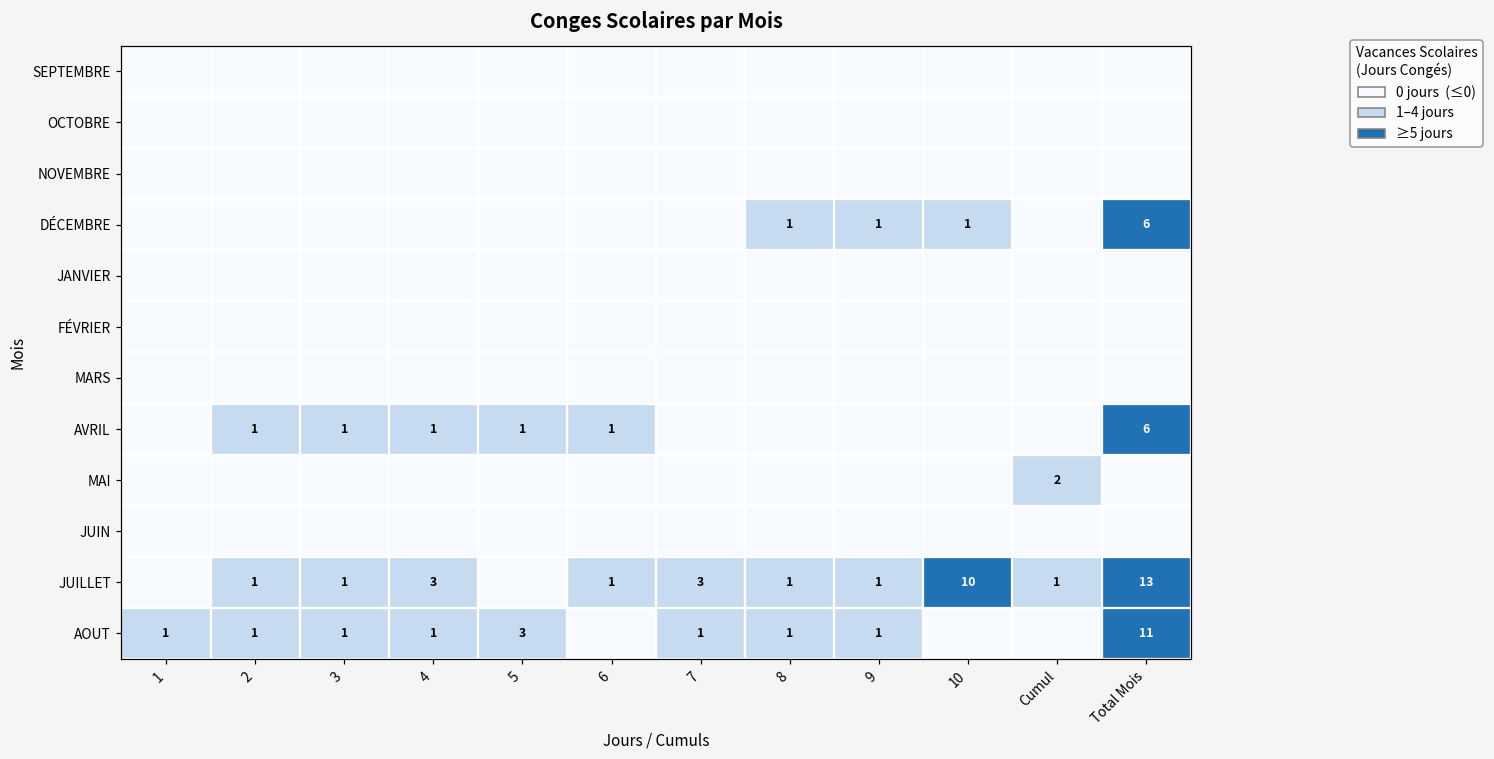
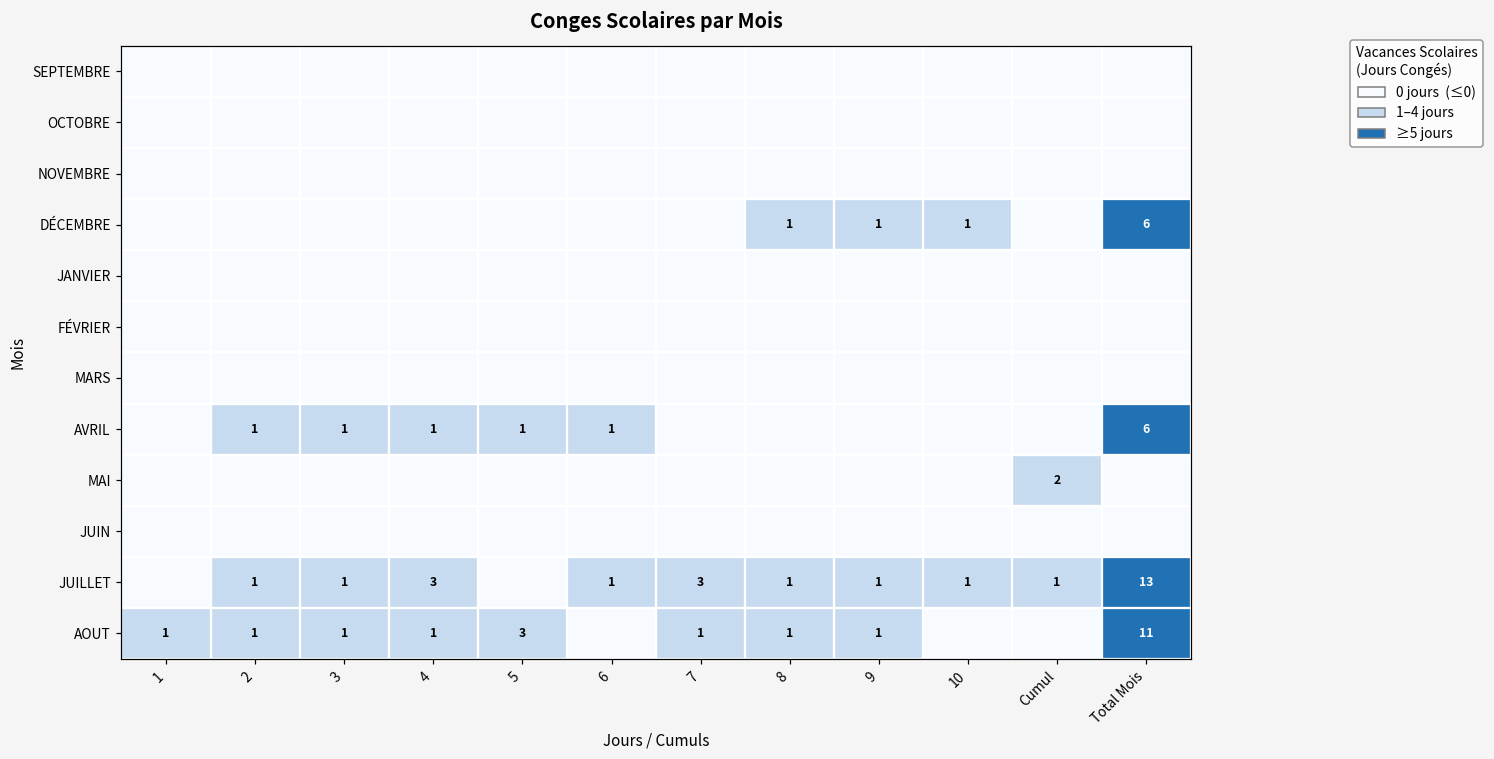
JUILLET, 10: 10 -> 1
